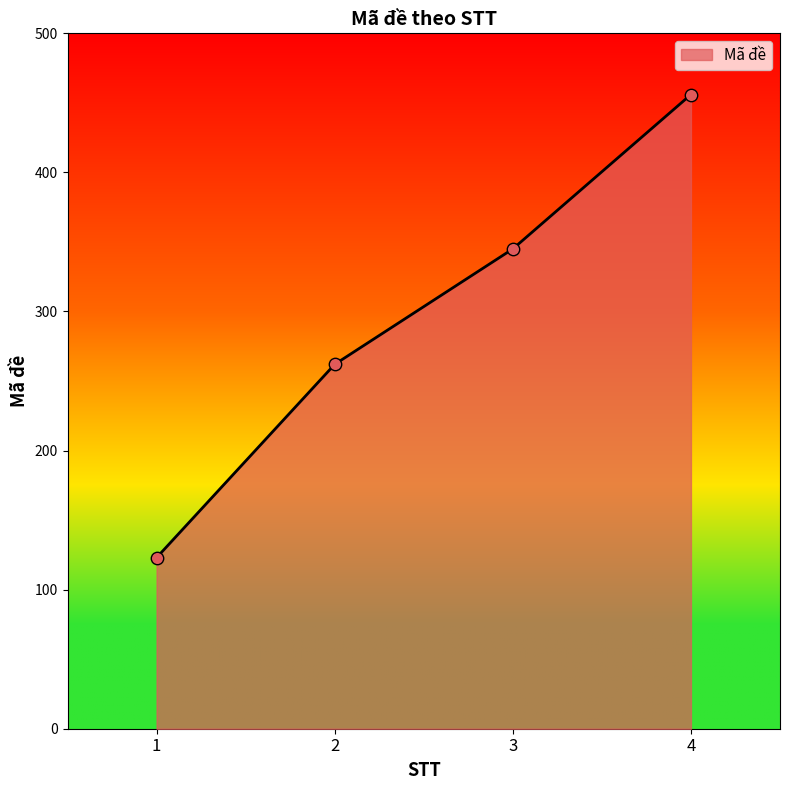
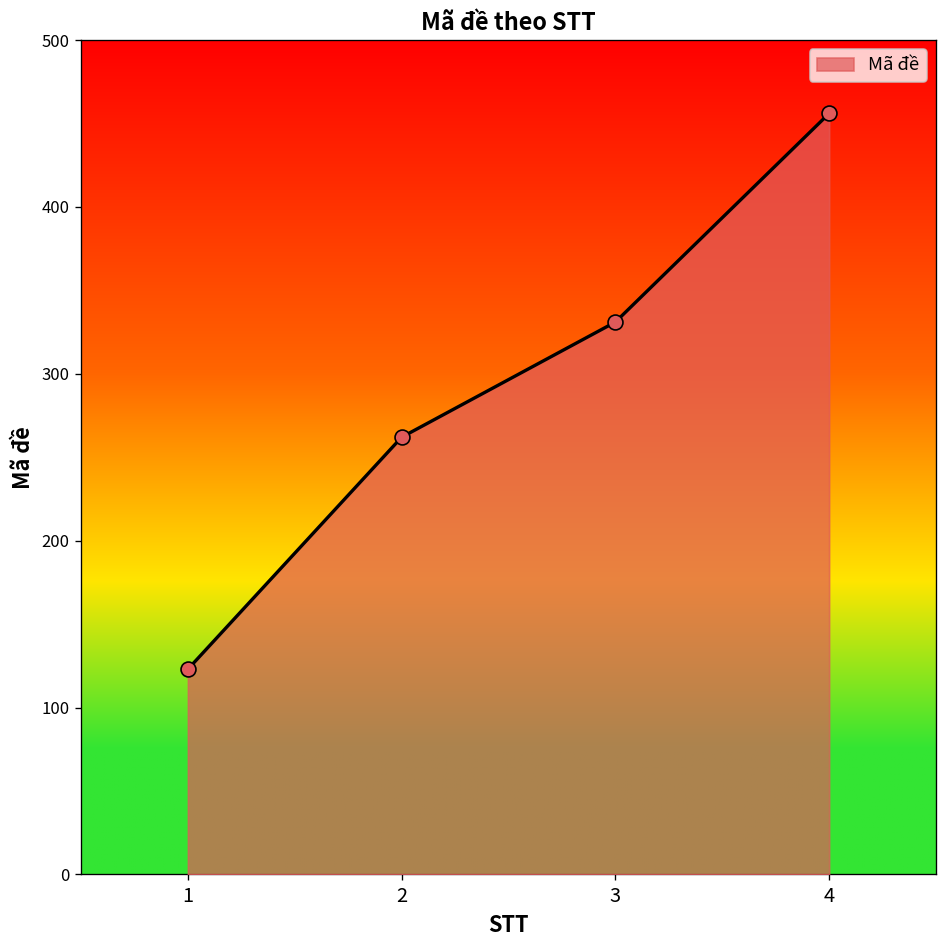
3: 345 -> 331
